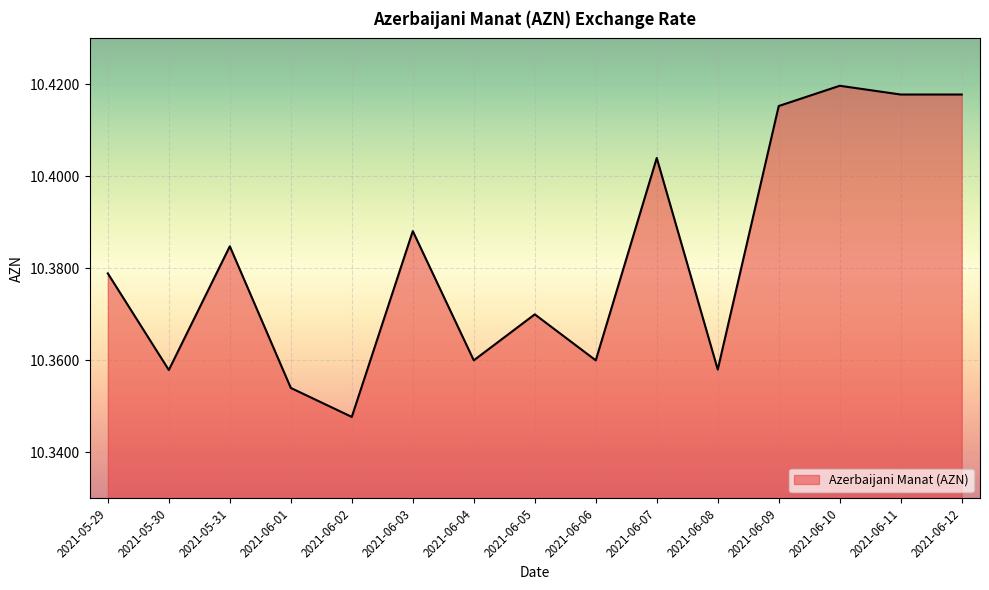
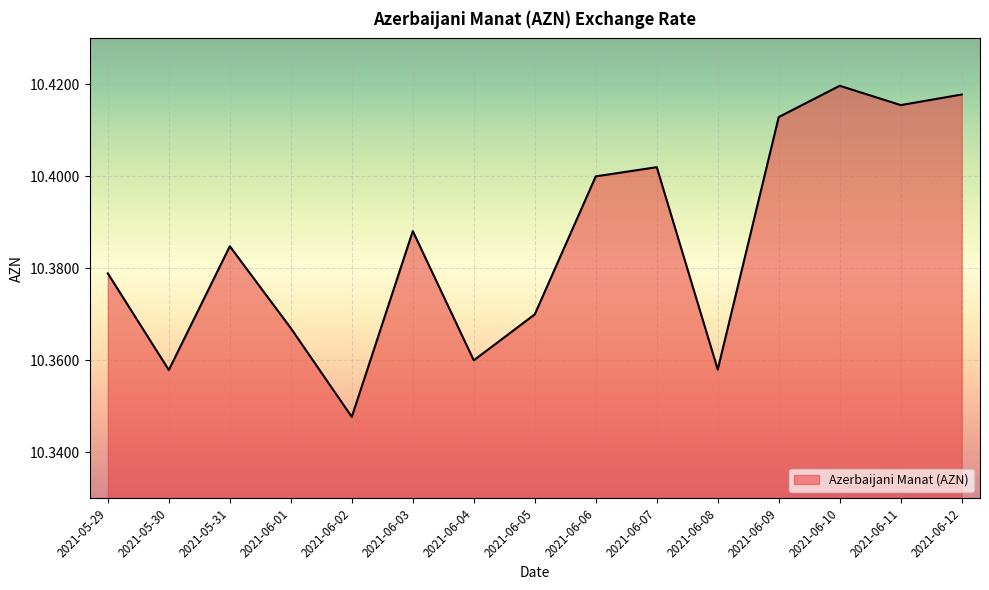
2021-06-01: 10.354 -> 10.367
2021-06-06: 10.36 -> 10.40
2021-06-07: 10.404 -> 10.402
2021-06-09: 10.415 -> 10.413
2021-06-11: 10.418 -> 10.416
